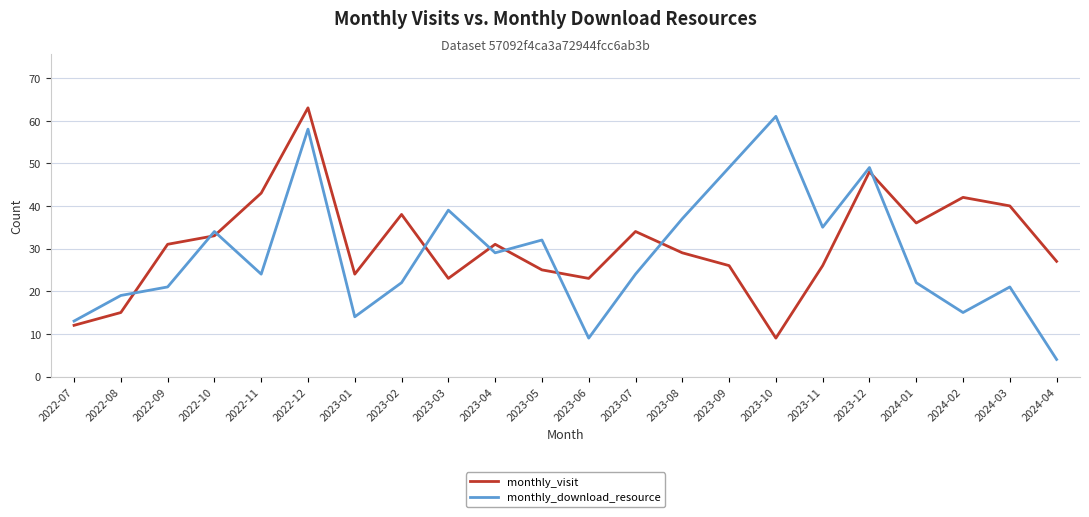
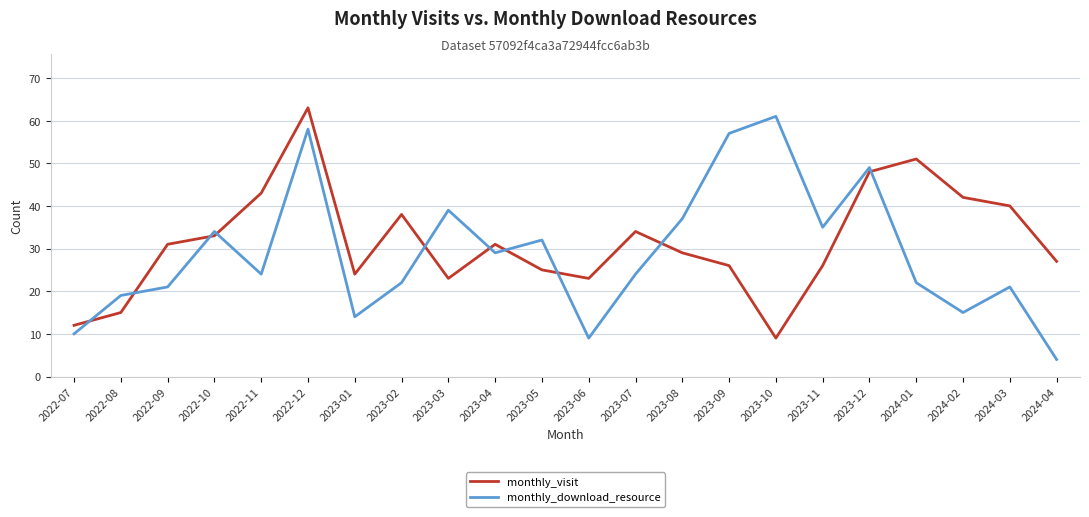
monthly_download_resource, 2022-07: 13 -> 10
monthly_download_resource, 2023-09: 49 -> 57
monthly_visit, 2024-01: 36 -> 51
